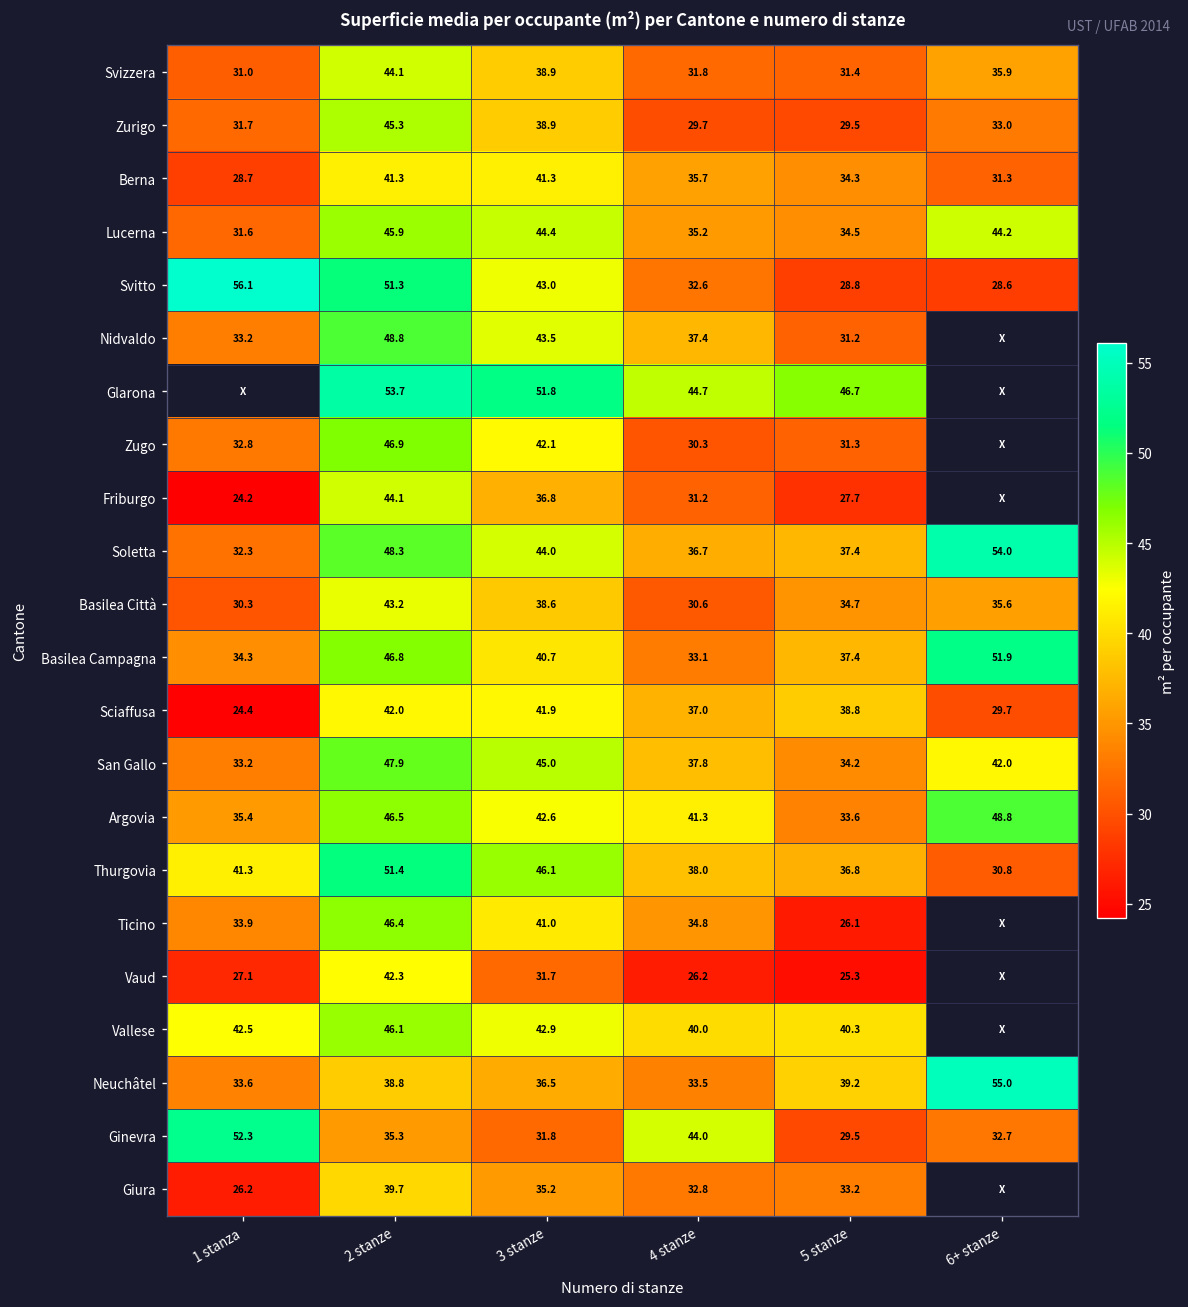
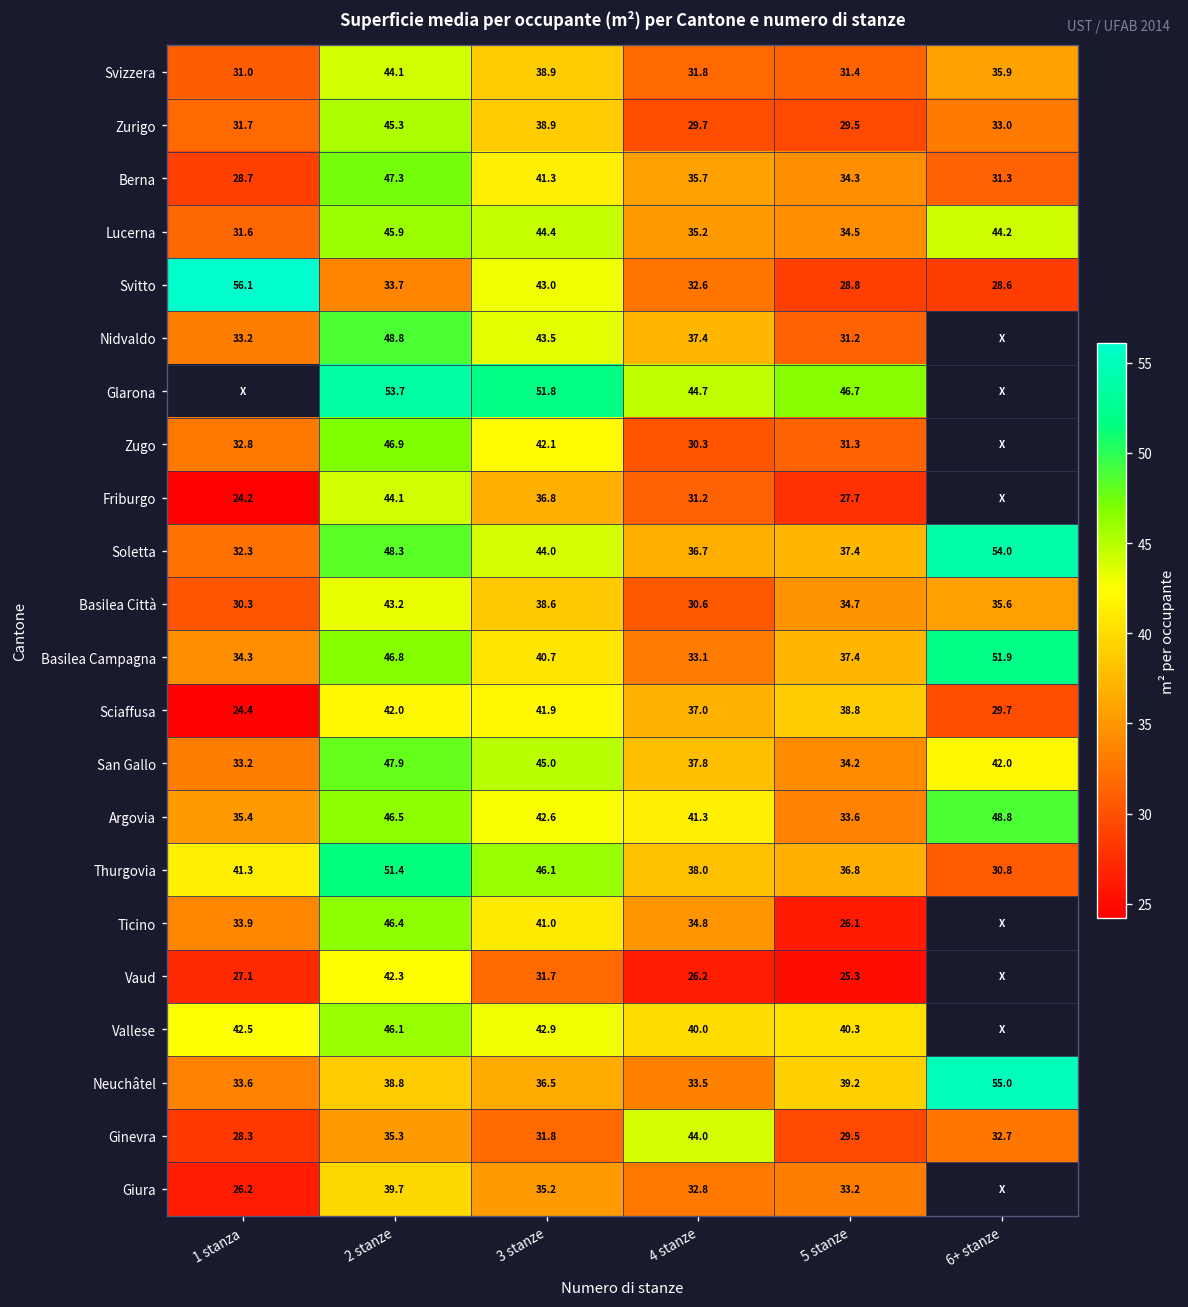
Berna, 2 stanze: 41.3 -> 47.3
Svitto, 2 stanze: 51.3 -> 33.7
Ginevra, 1 stanza: 52.3 -> 28.3
